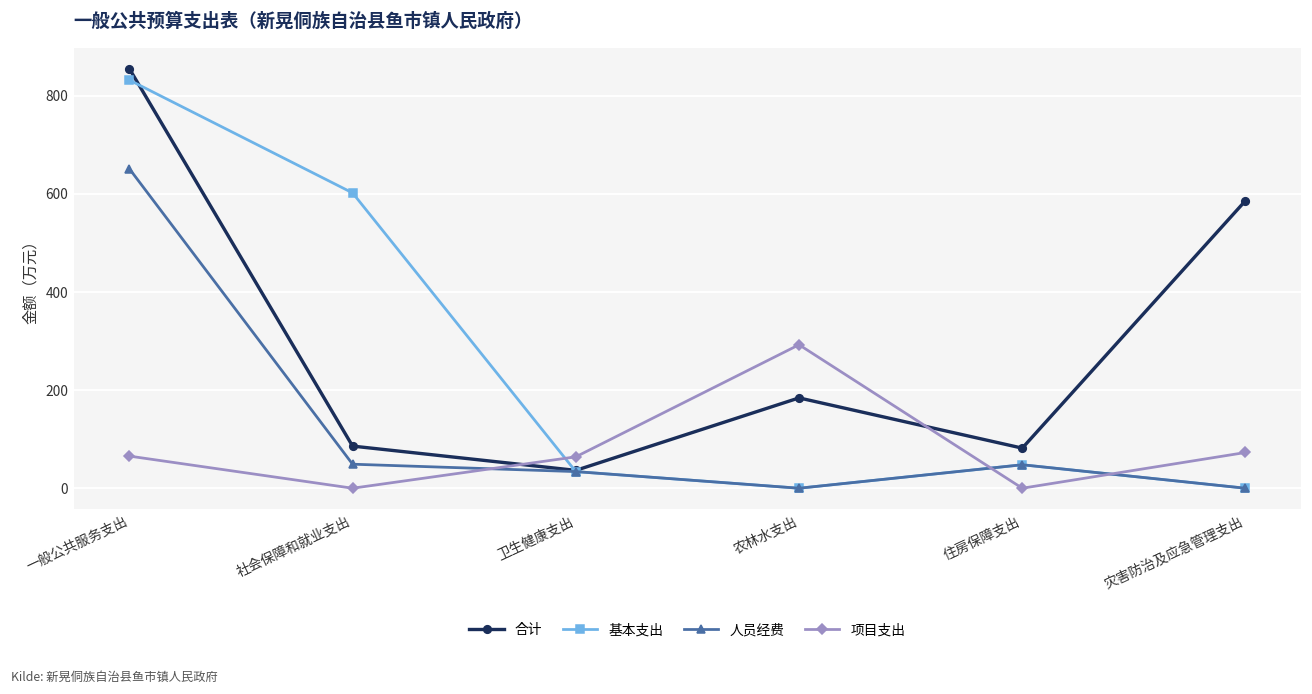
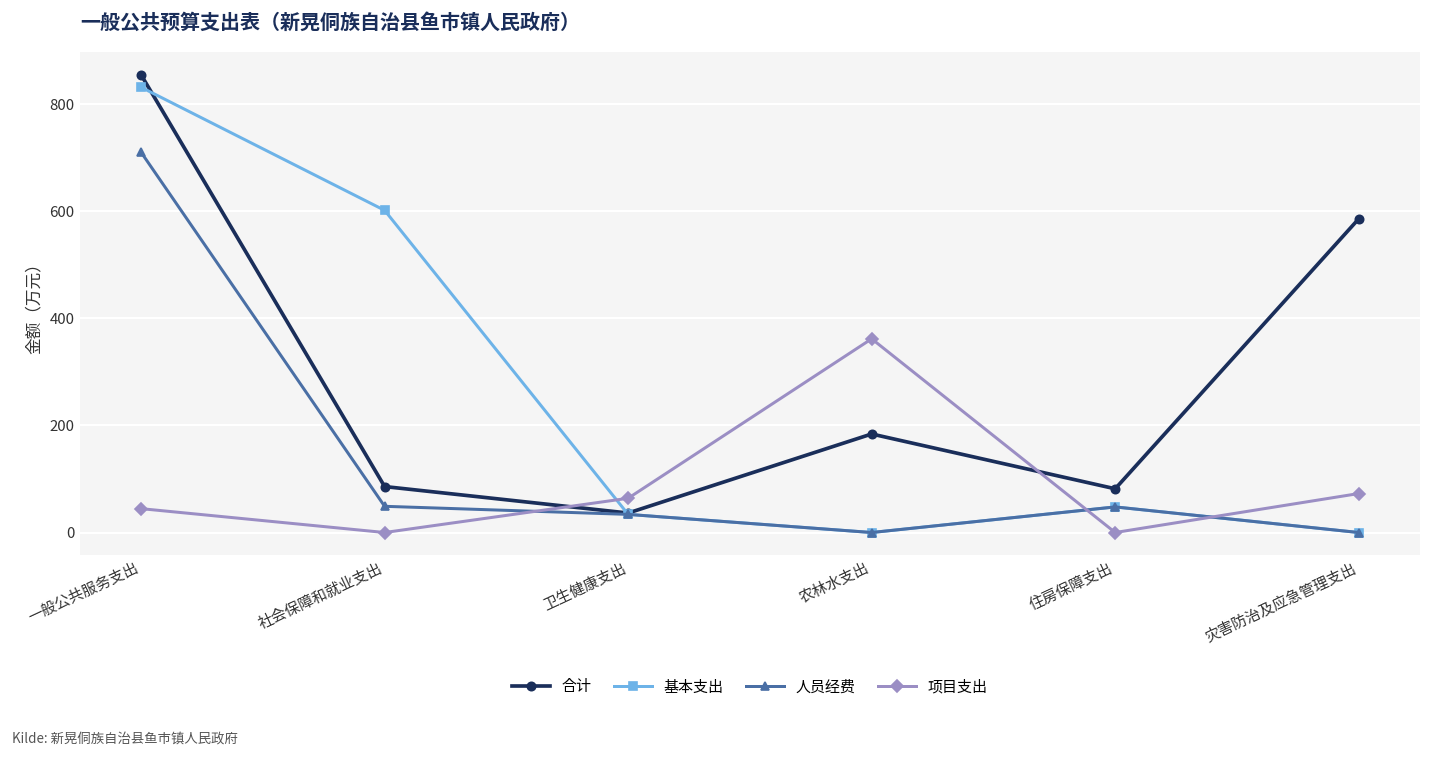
人员经费, 一般公共服务支出: 650 -> 710
项目支出, 一般公共服务支出: 70 -> 40
项目支出, 农林水支出: 290 -> 360
